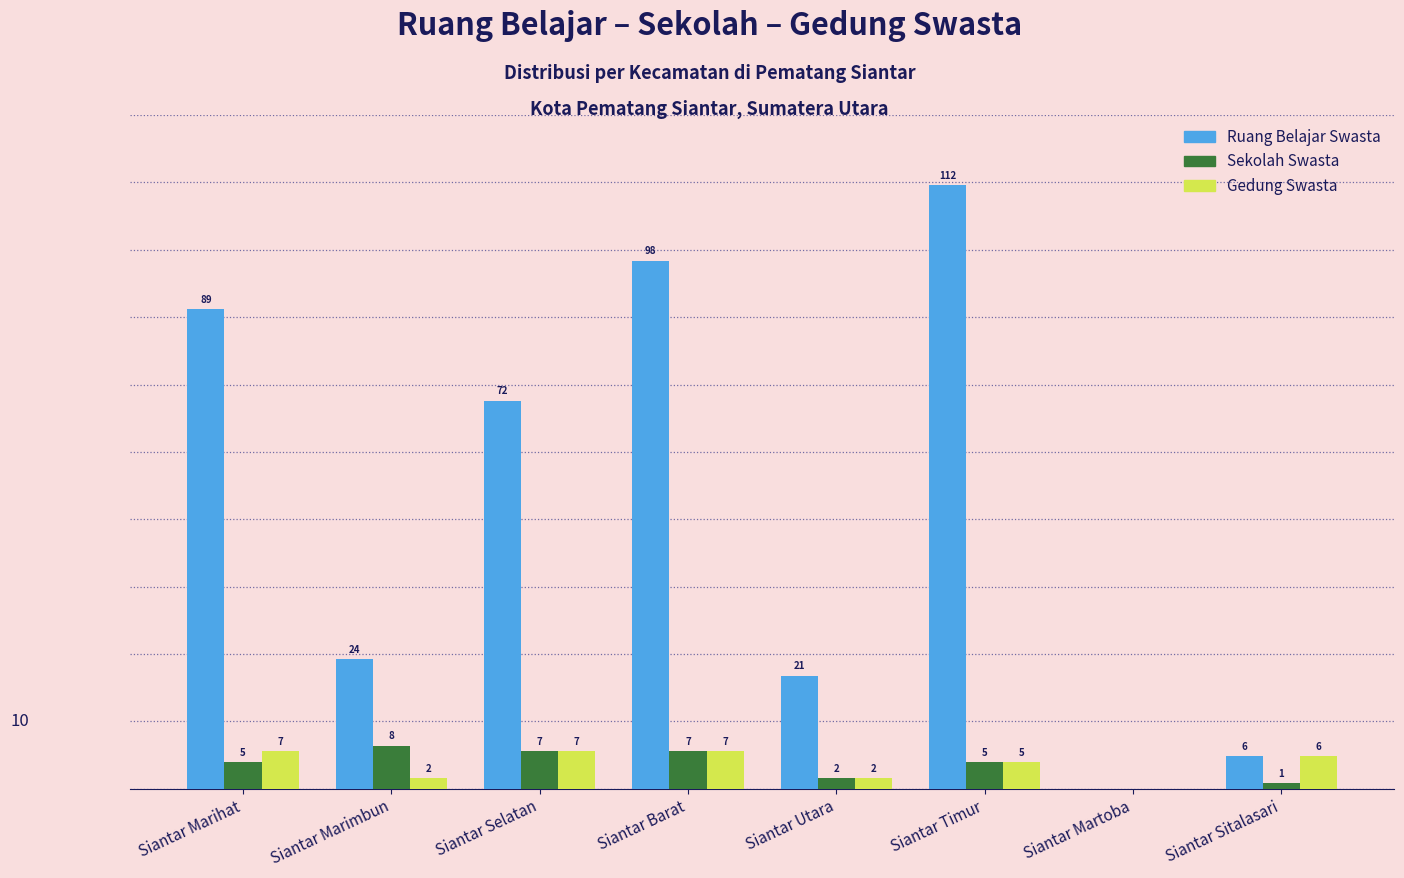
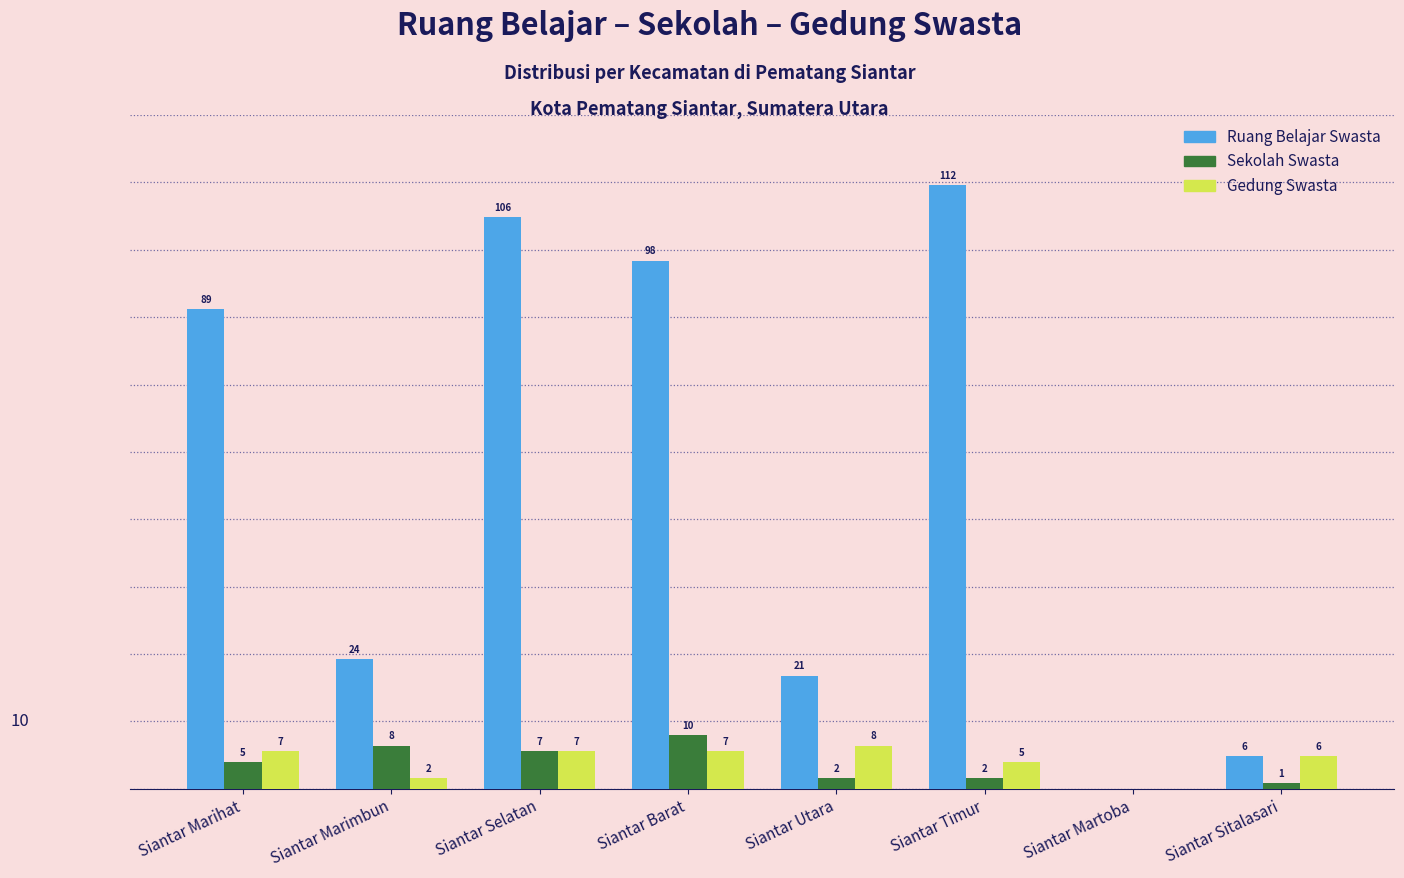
Ruang Belajar Swasta, Siantar Selatan: 72 -> 106
Sekolah Swasta, Siantar Barat: 7 -> 10
Gedung Swasta, Siantar Utara: 2 -> 8
Sekolah Swasta, Siantar Timur: 5 -> 2
